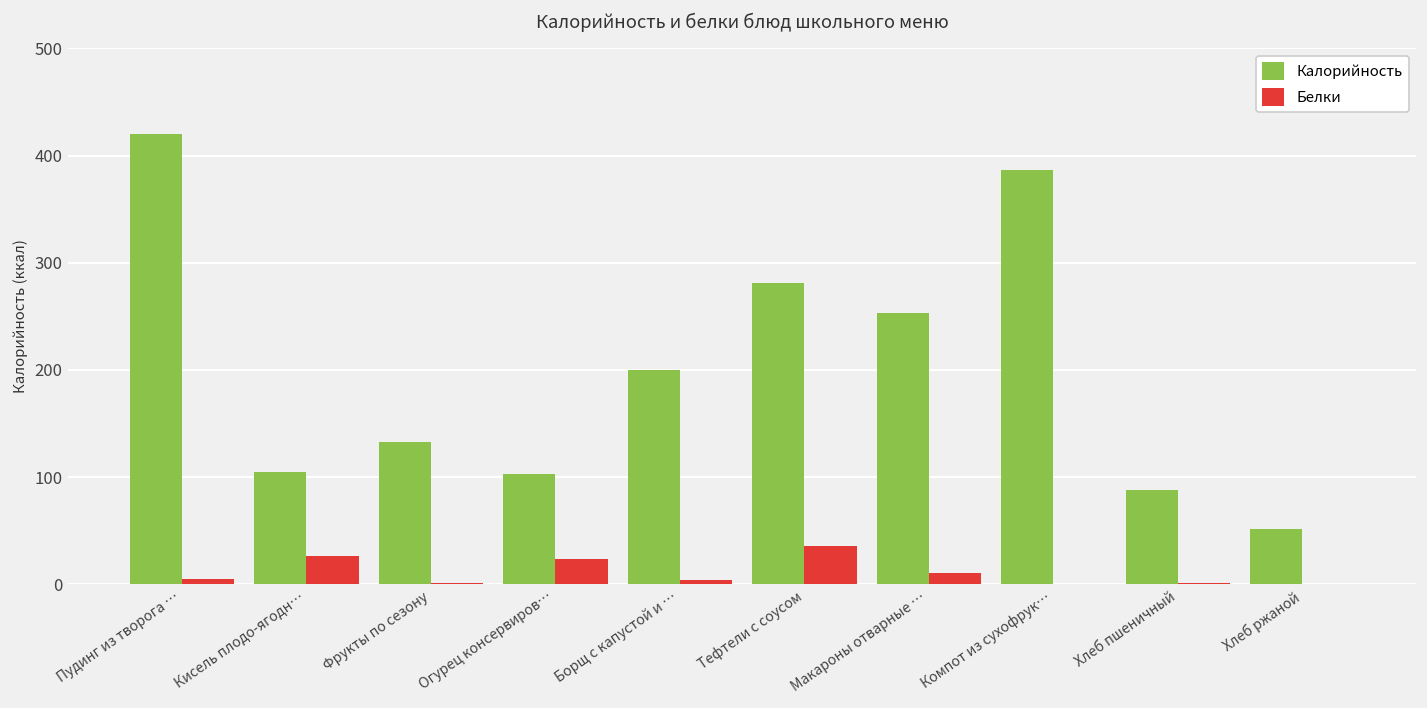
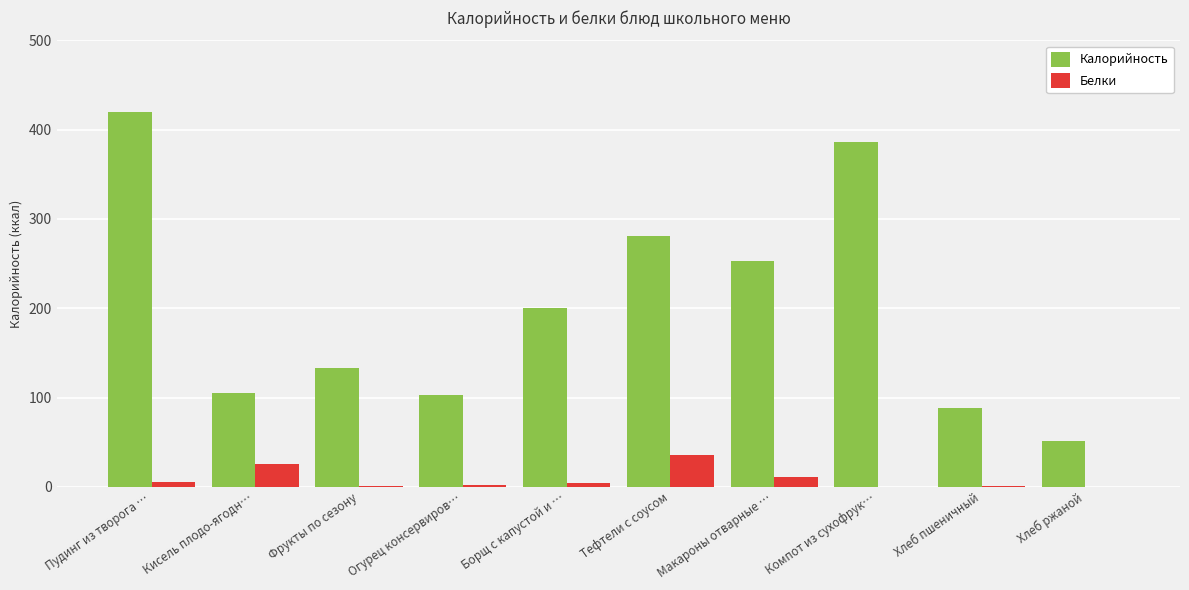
Белки, Огурец консервиров…: 20 -> 0
